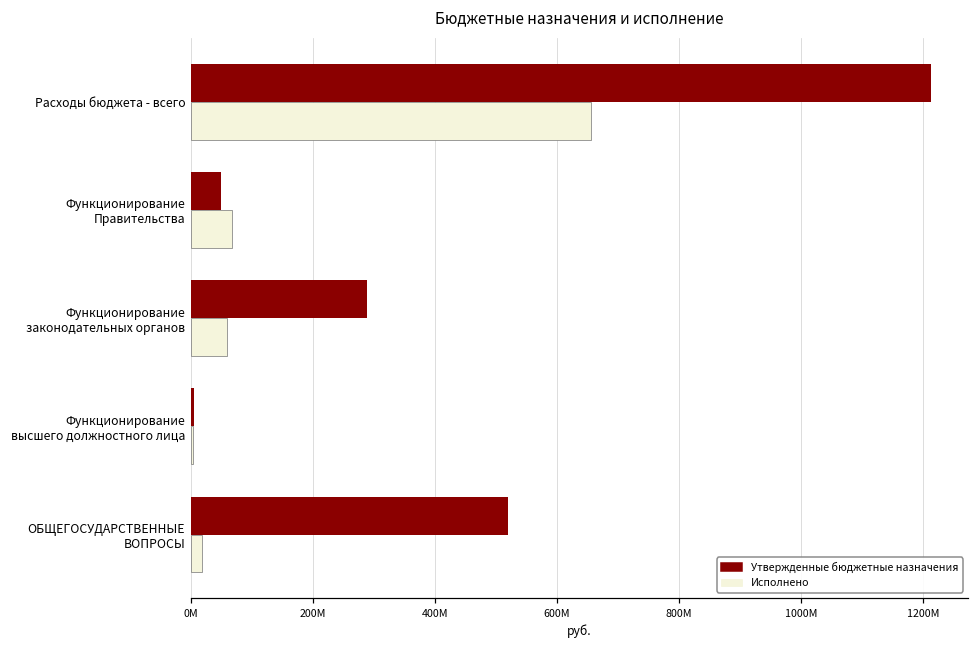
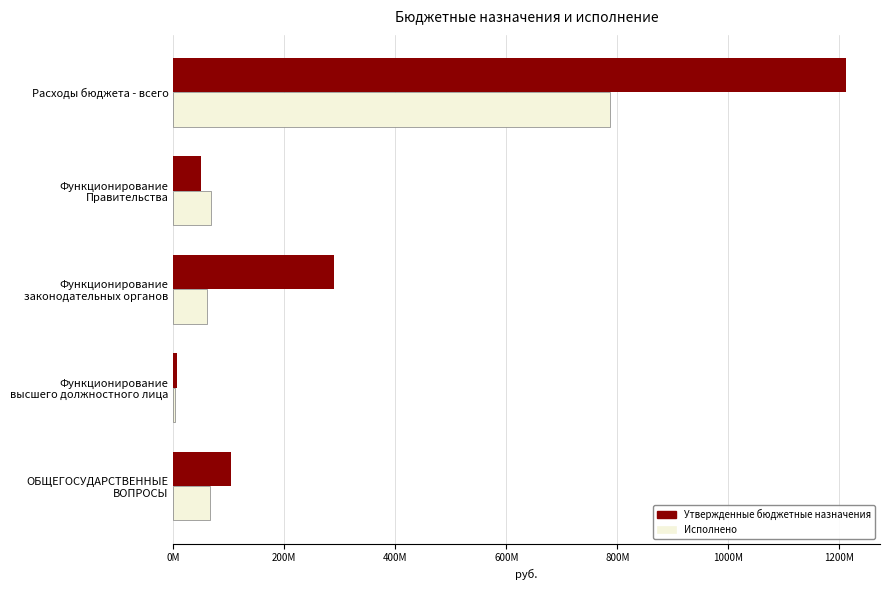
Исполнено, Расходы бюджета - всего: 660000000 -> 790000000
Утвержденные бюджетные назначения, ОБЩЕГОСУДАРСТВЕННЫЕ ВОПРОСЫ: 520000000 -> 100000000
Исполнено, ОБЩЕГОСУДАРСТВЕННЫЕ ВОПРОСЫ: 20000000 -> 70000000
